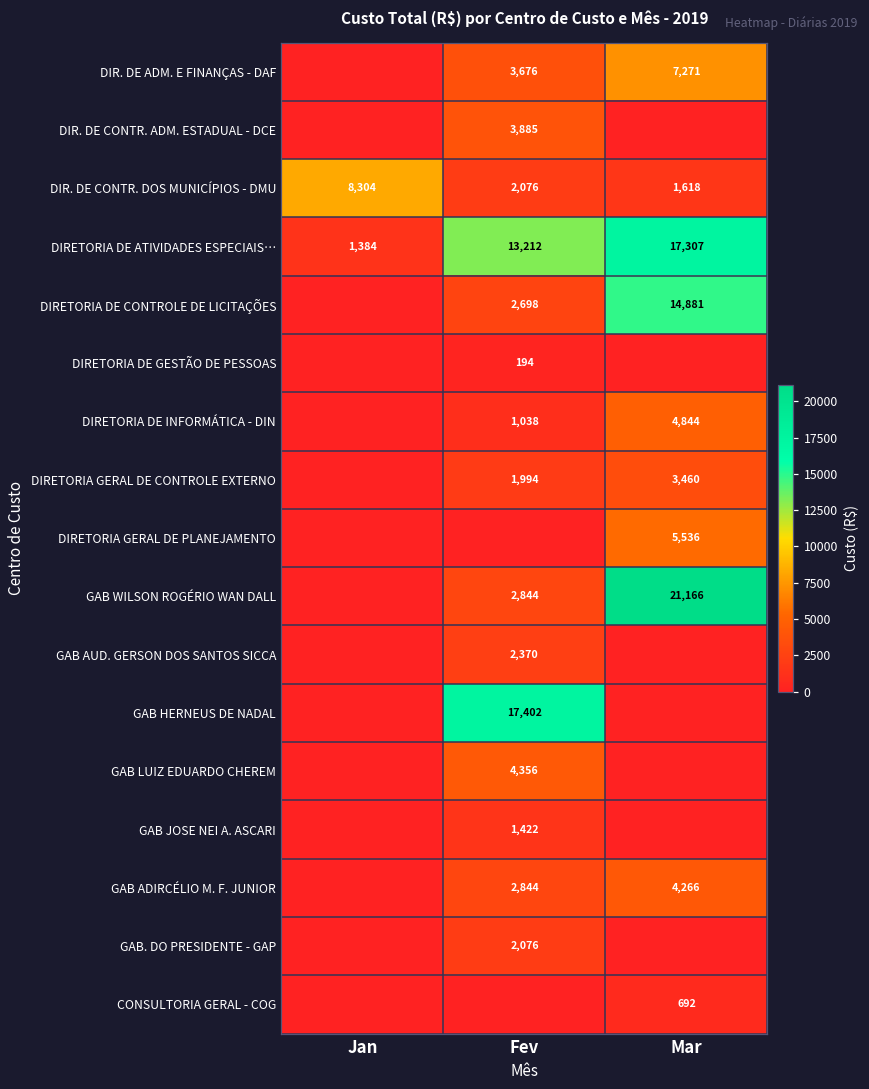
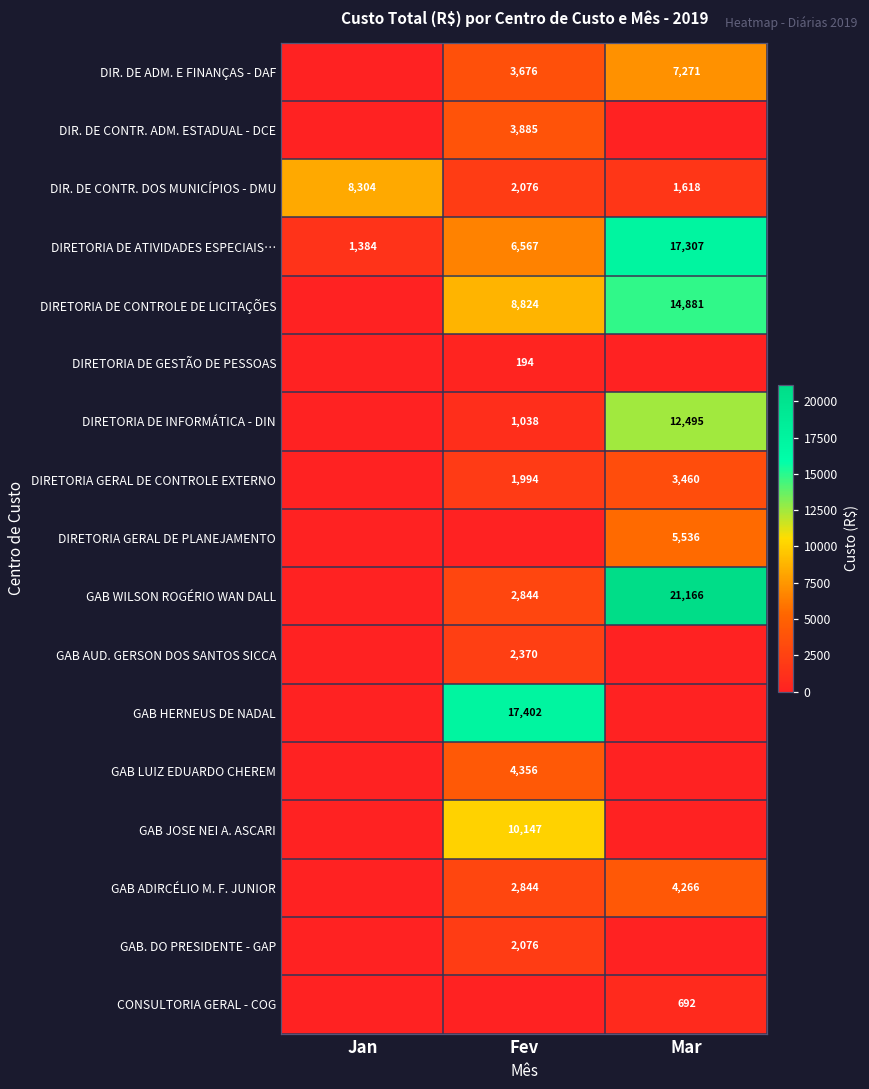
DIRETORIA DE ATIVIDADES ESPECIAIS…, Fev: 13,212 -> 6,567
DIRETORIA DE CONTROLE DE LICITAÇÕES, Fev: 2,698 -> 8,824
DIRETORIA DE INFORMÁTICA - DIN, Mar: 4,844 -> 12,495
GAB JOSE NEI A. ASCARI, Fev: 1,422 -> 10,147
